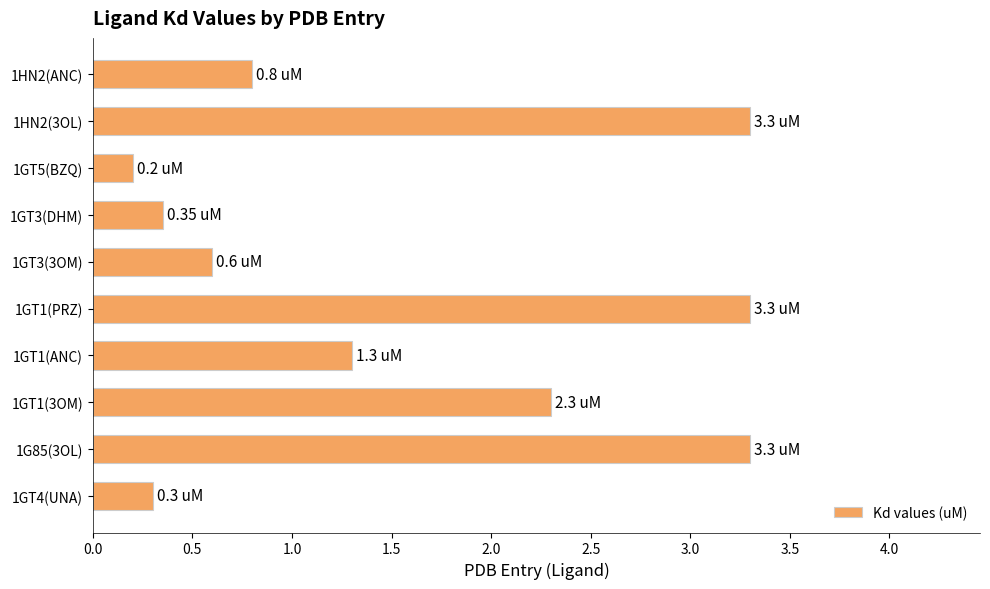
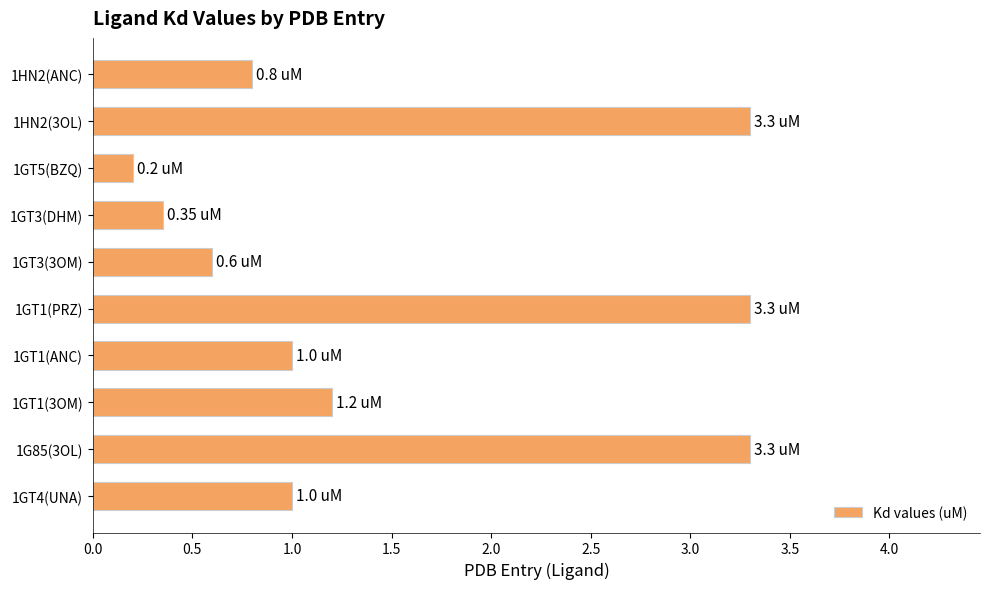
1GT1(ANC): 1.3 -> 1.0
1GT1(3OM): 2.3 -> 1.2
1GT4(UNA): 0.3 -> 1.0
